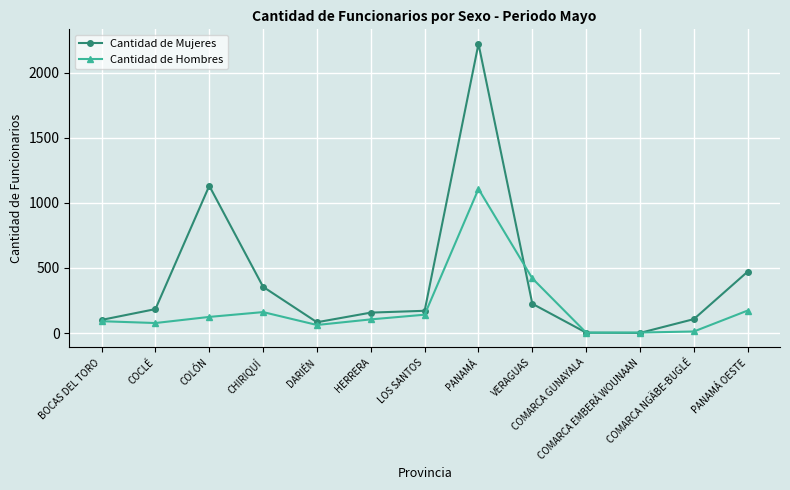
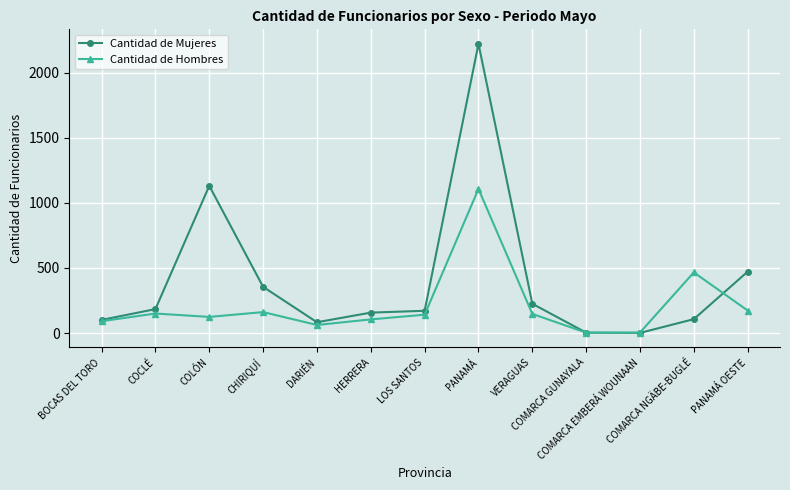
Cantidad de Hombres, COCLÉ: 80 -> 150
Cantidad de Hombres, VERAGUAS: 420 -> 150
Cantidad de Hombres, COMARCA NGÄBE-BUGLÉ: 10 -> 470
